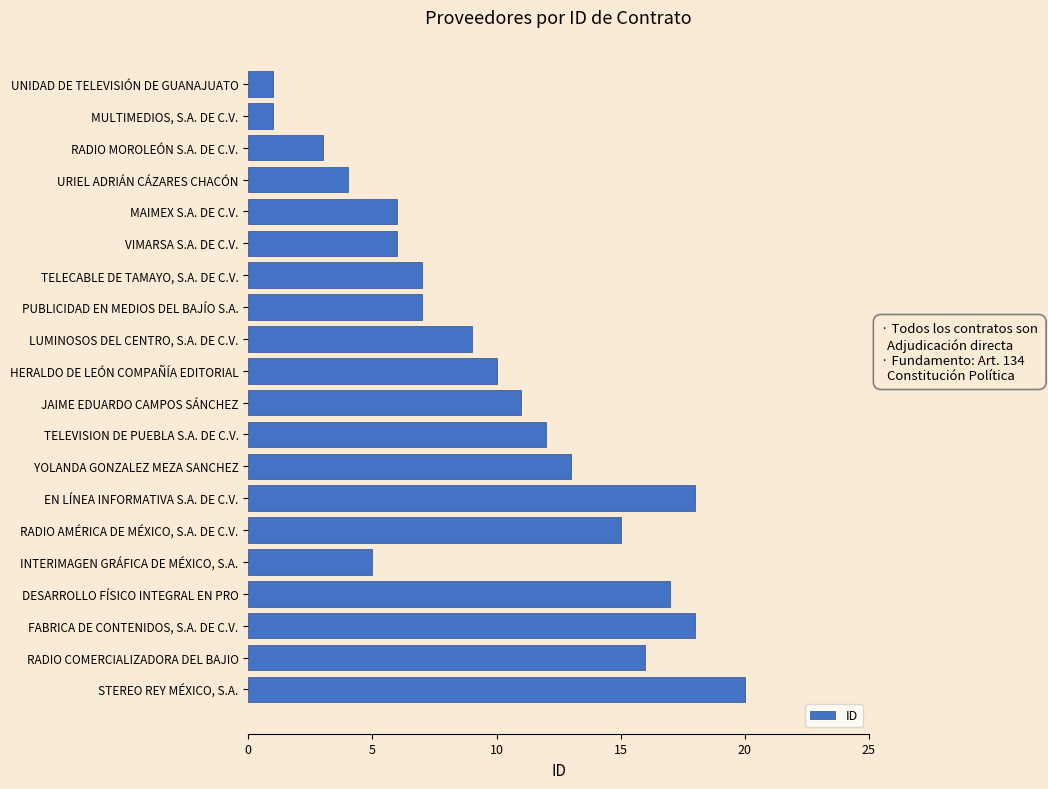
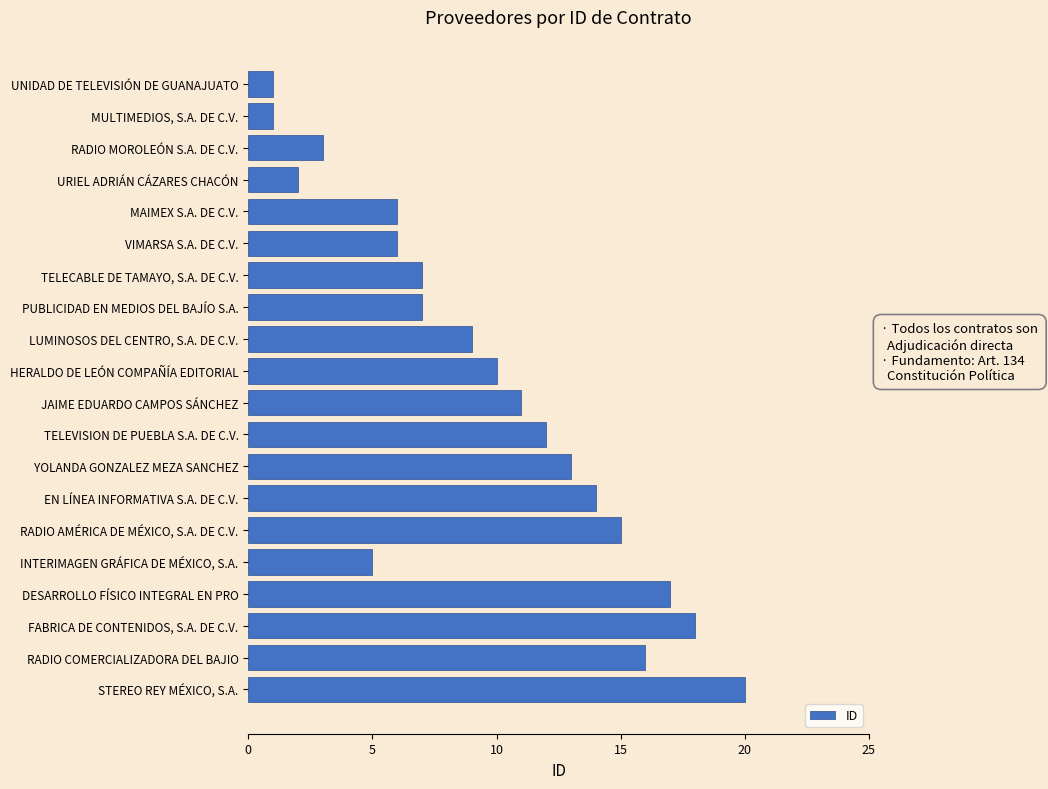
URIEL ADRIÁN CÁZARES CHACÓN: 4 -> 2
EN LÍNEA INFORMATIVA S.A. DE C.V.: 18 -> 14
